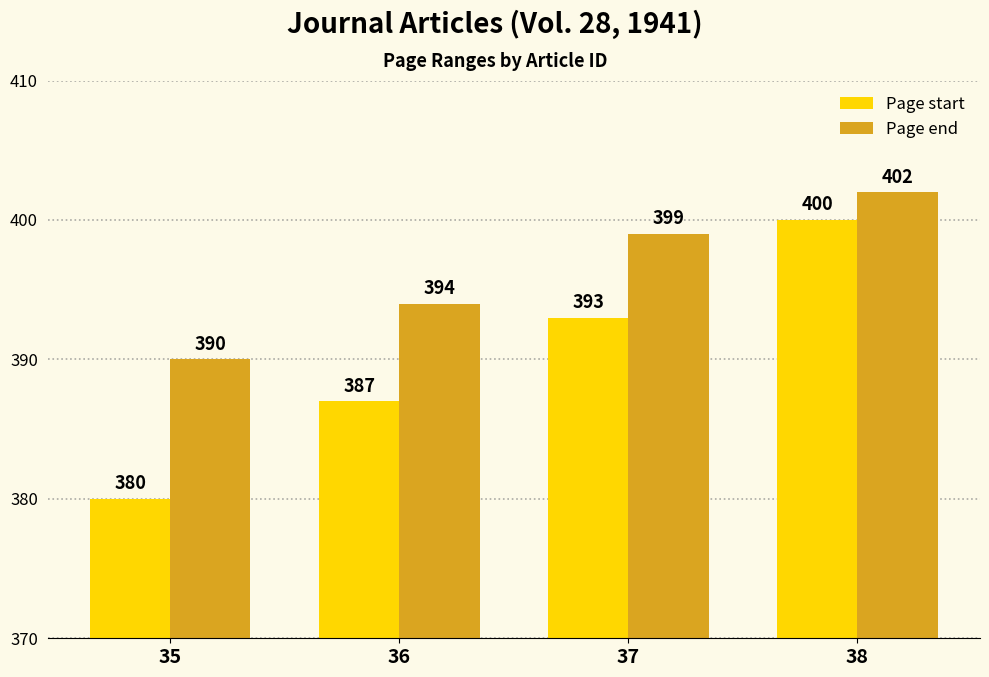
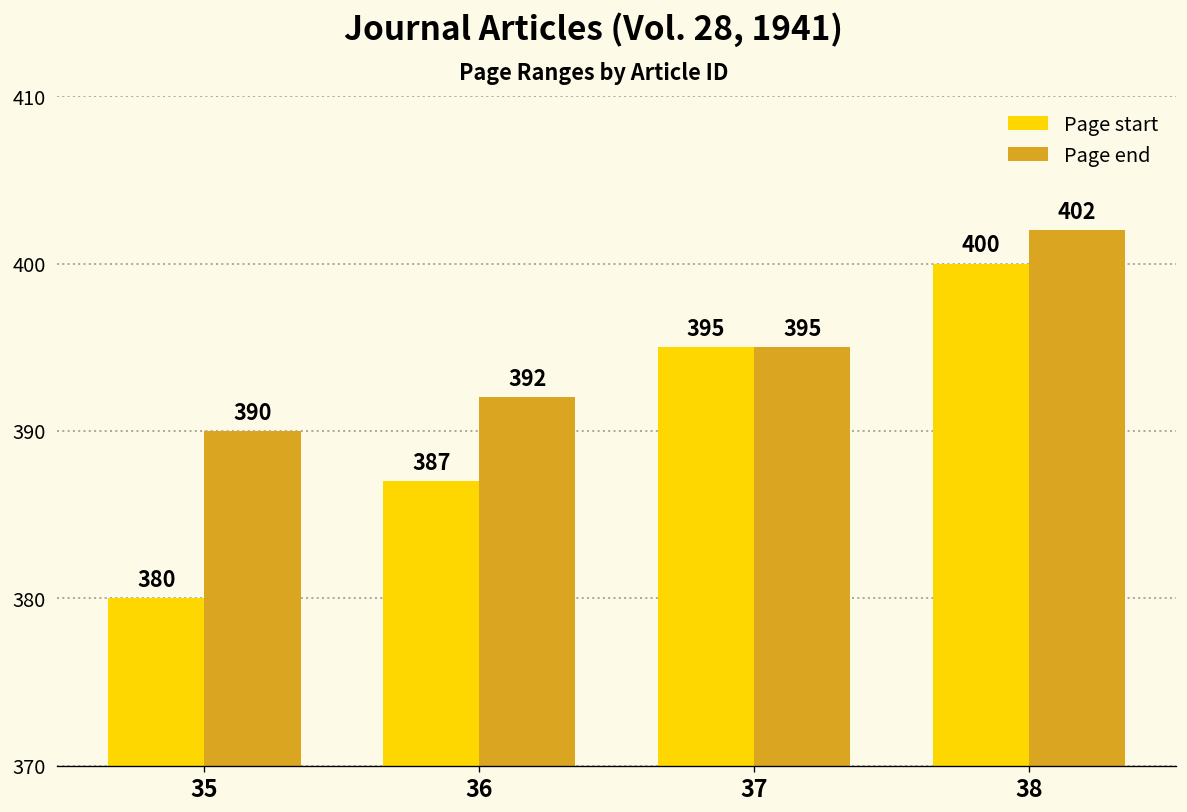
Page end, 36: 394 -> 392
Page start, 37: 393 -> 395
Page end, 37: 399 -> 395
